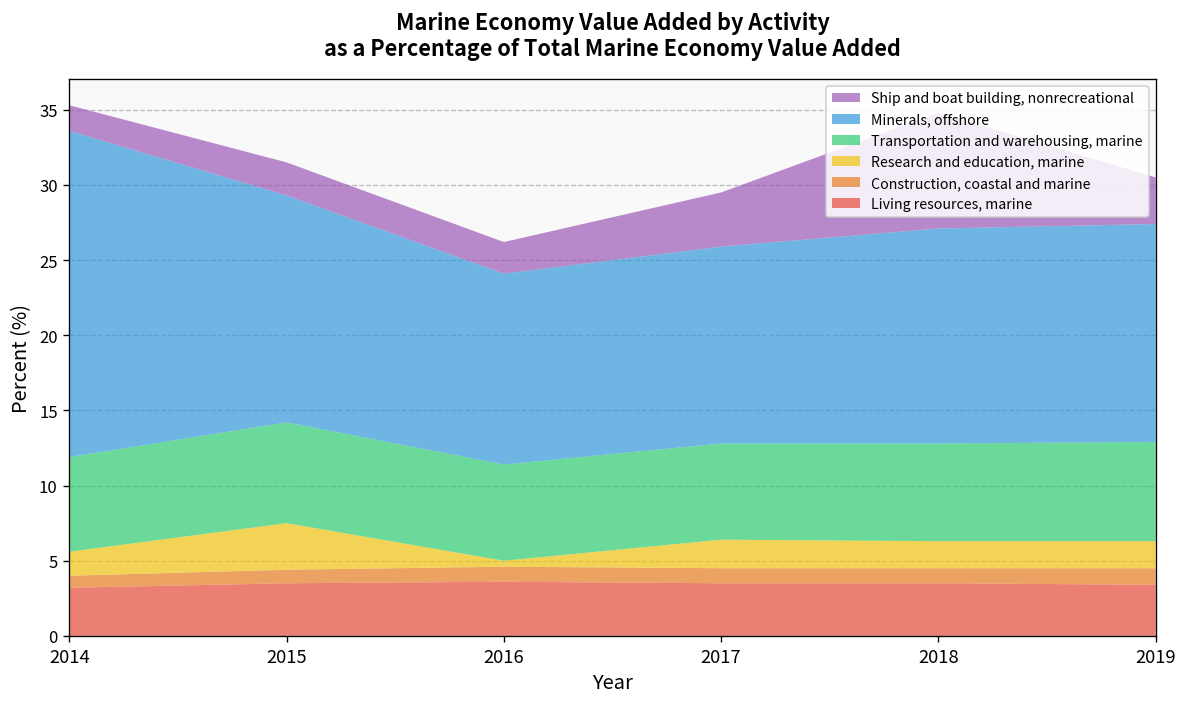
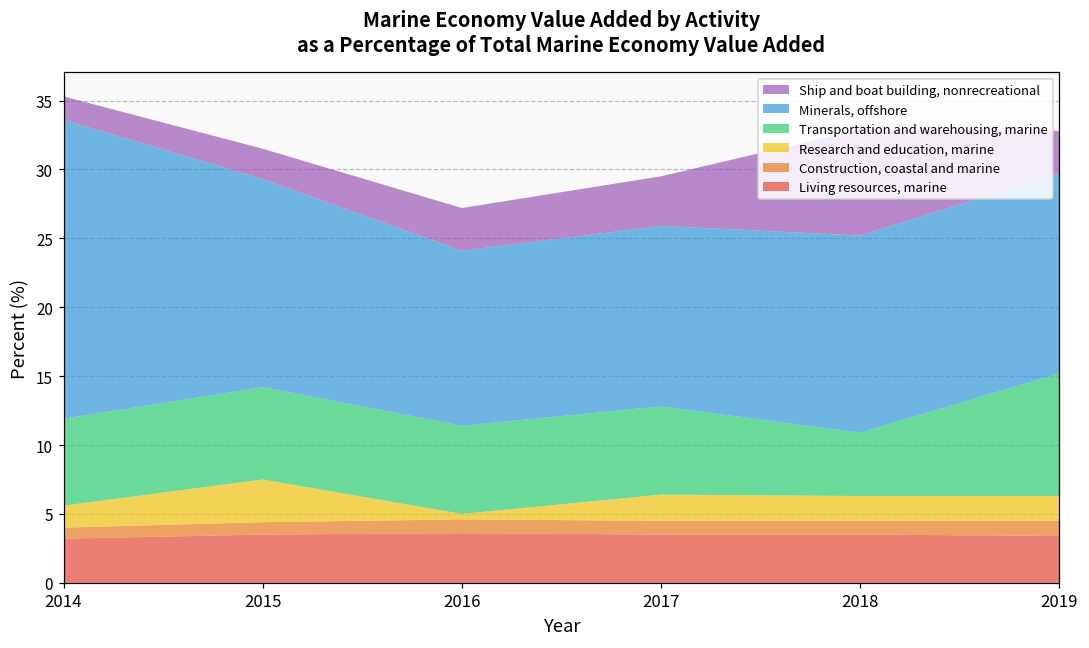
Ship and boat building, nonrecreational, 2016: 2.1 -> 3.1
Transportation and warehousing, marine, 2018: 6.5 -> 4.6
Transportation and warehousing, marine, 2019: 6.6 -> 8.9
